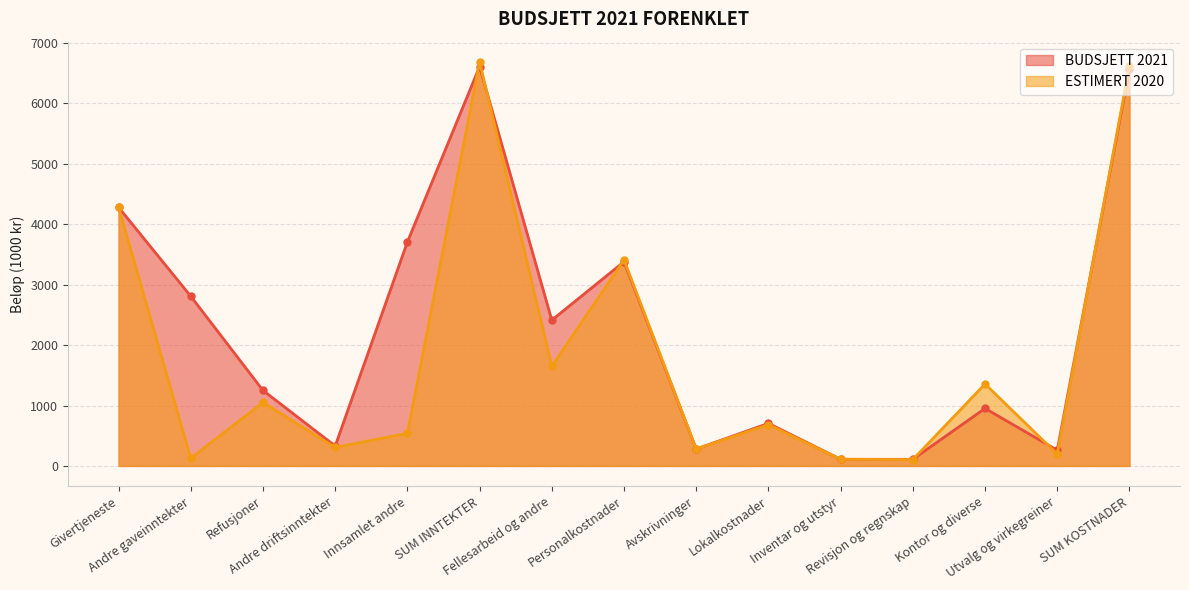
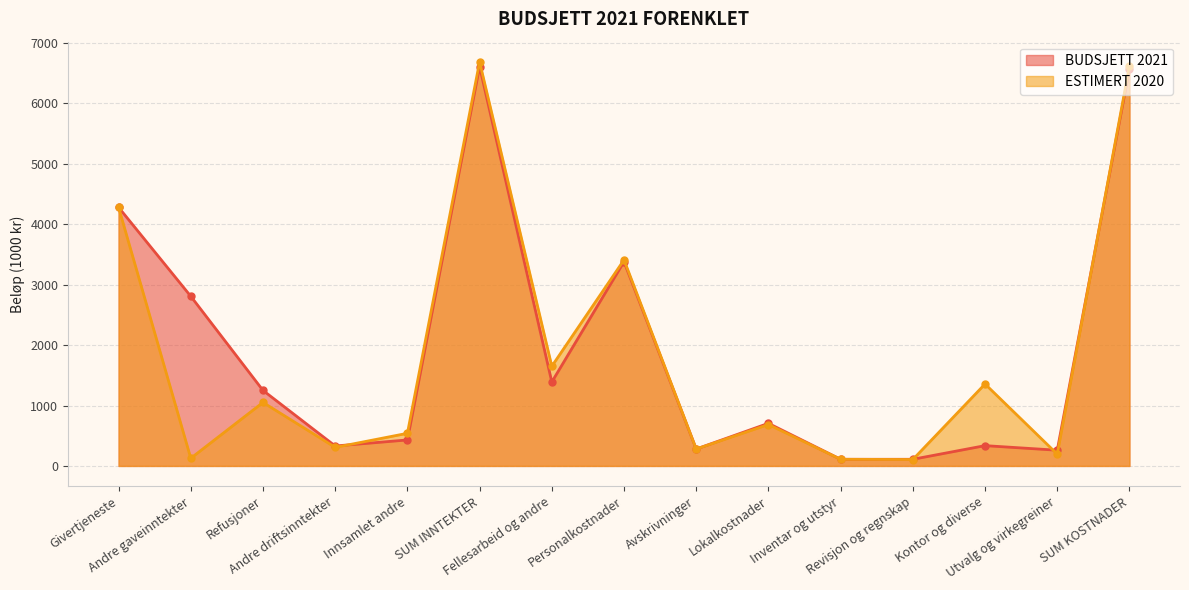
BUDSJETT 2021, Innsamlet andre: 3700 -> 400
BUDSJETT 2021, Fellesarbeid og andre: 2400 -> 1400
BUDSJETT 2021, Kontor og diverse: 1000 -> 300
